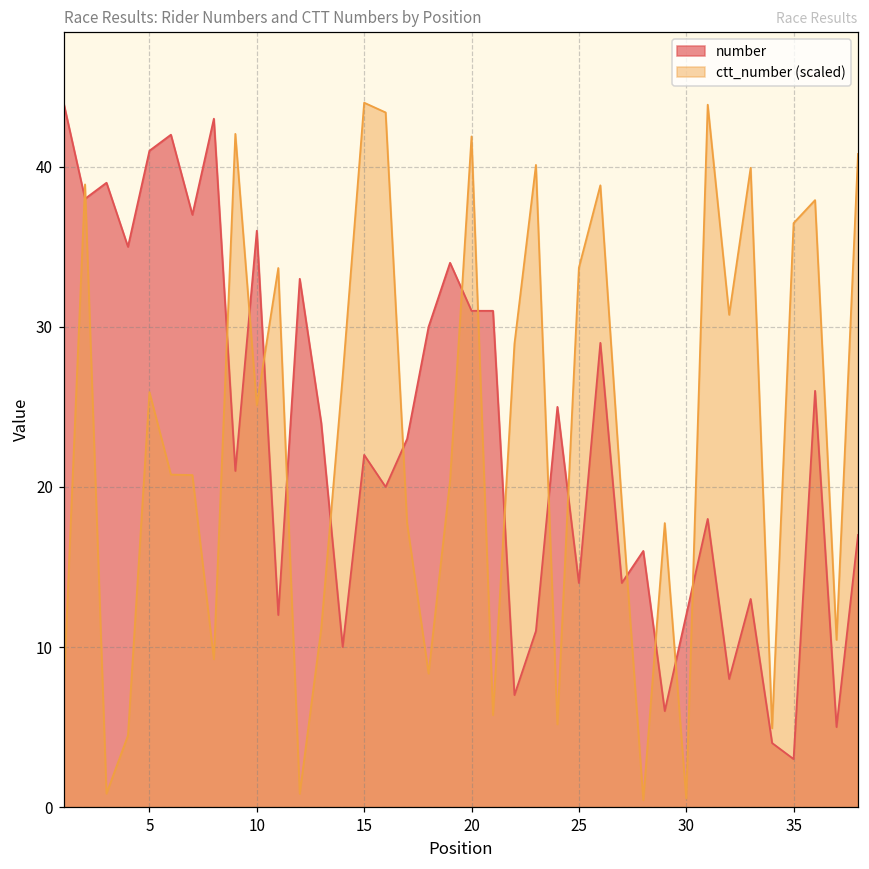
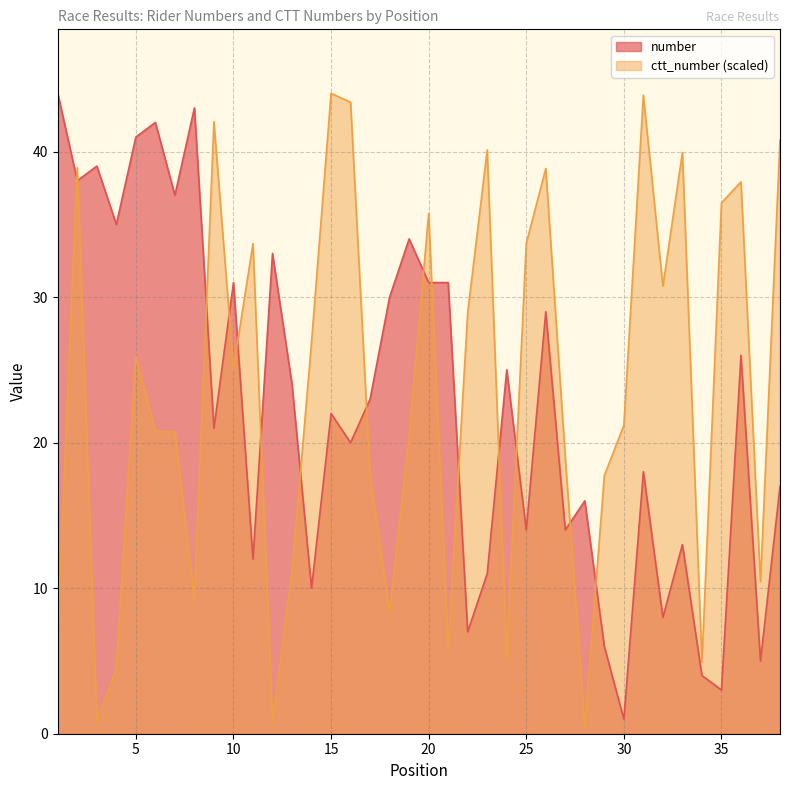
number, 10: 36 -> 31
ctt_number (scaled), 20: 41.9 -> 35.7
number, 30: 12 -> 1
ctt_number (scaled), 30: 0.5 -> 21.2
